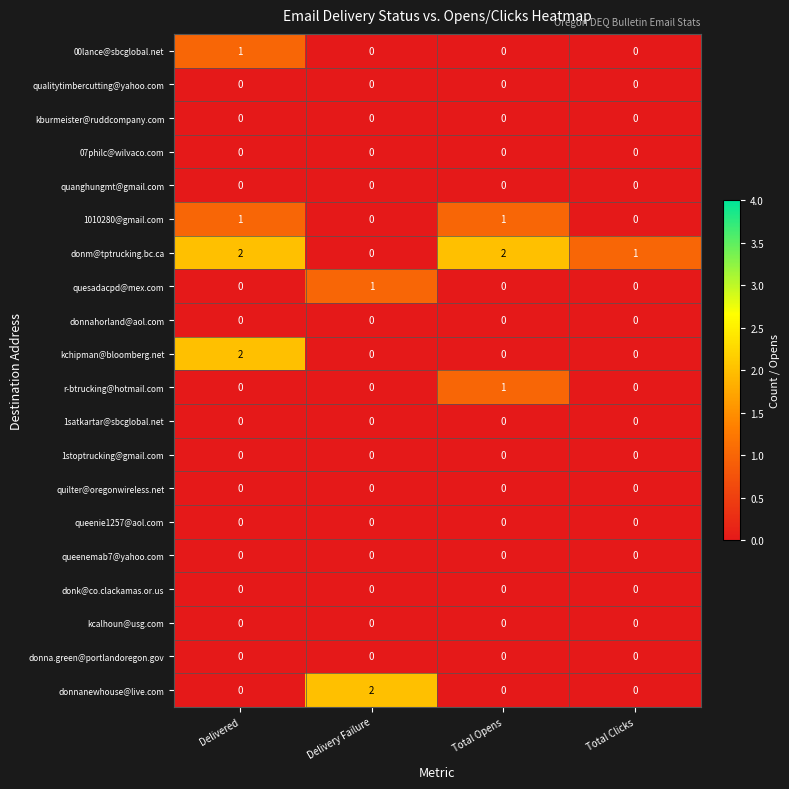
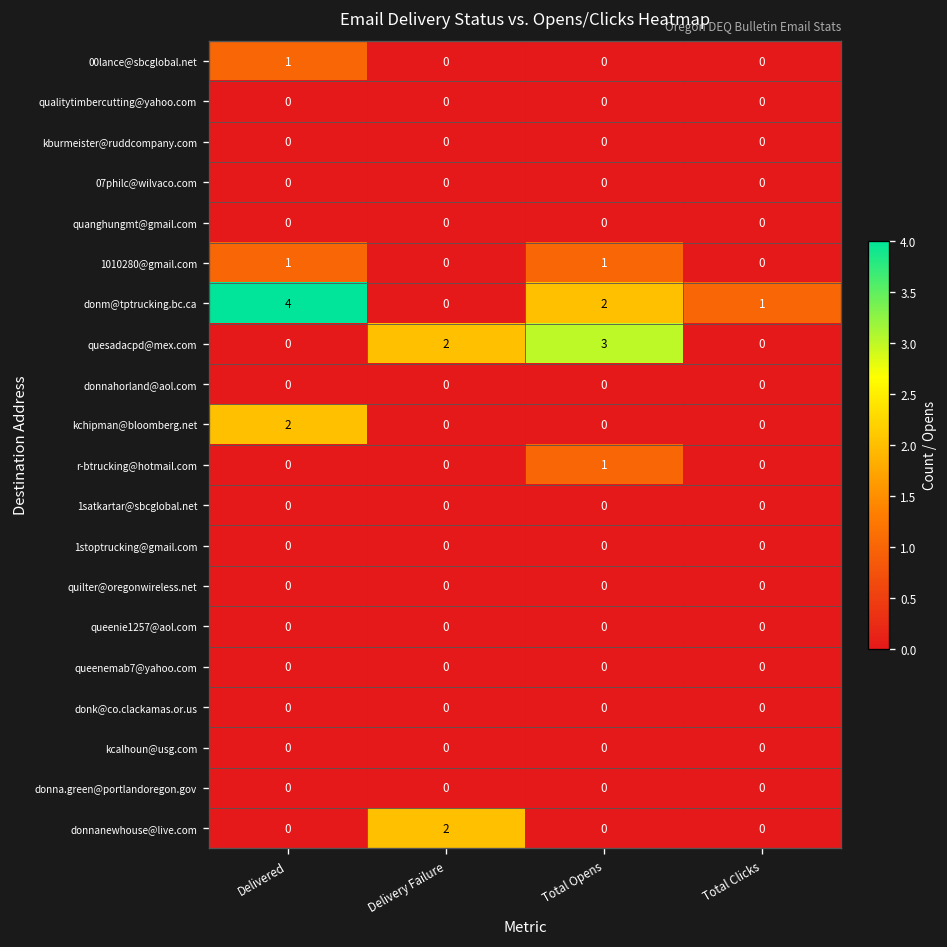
donm@tptrucking.bc.ca, Delivered: 2 -> 4
quesadacpd@mex.com, Delivery Failure: 1 -> 2
quesadacpd@mex.com, Total Opens: 0 -> 3
